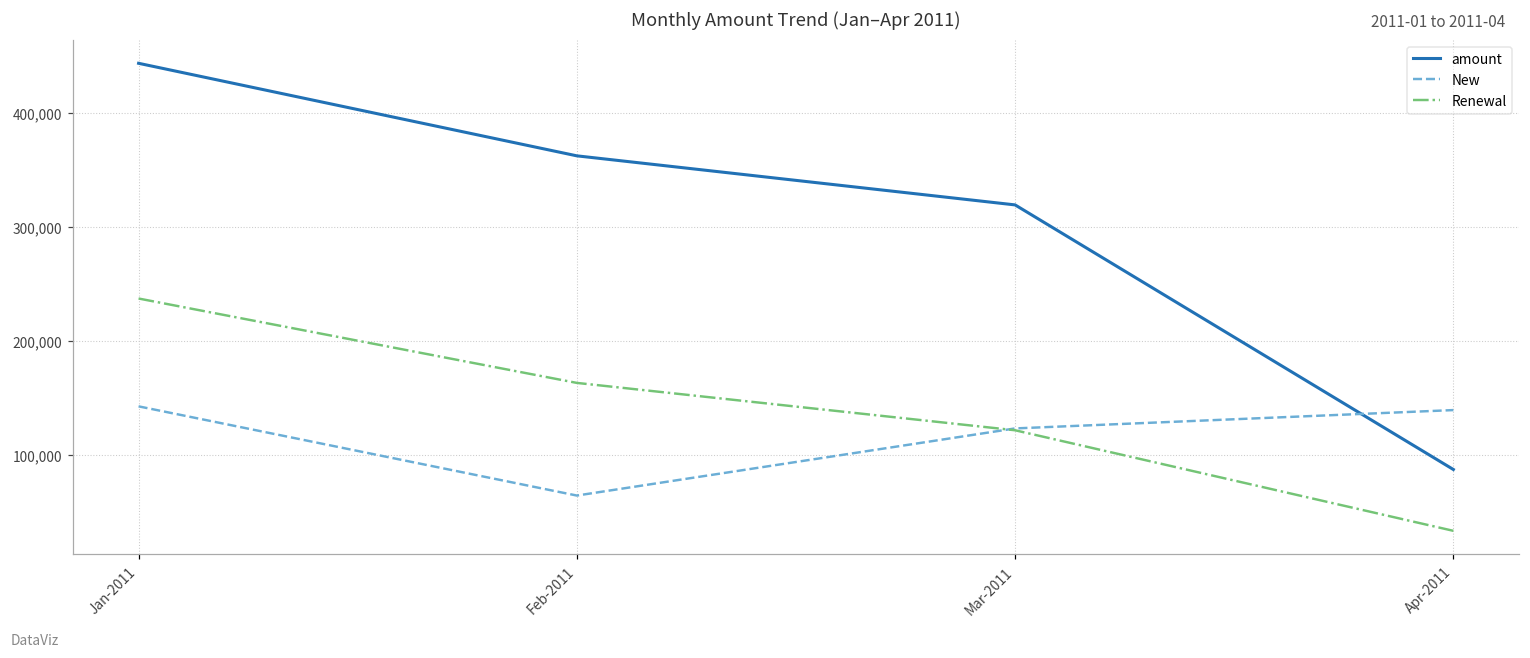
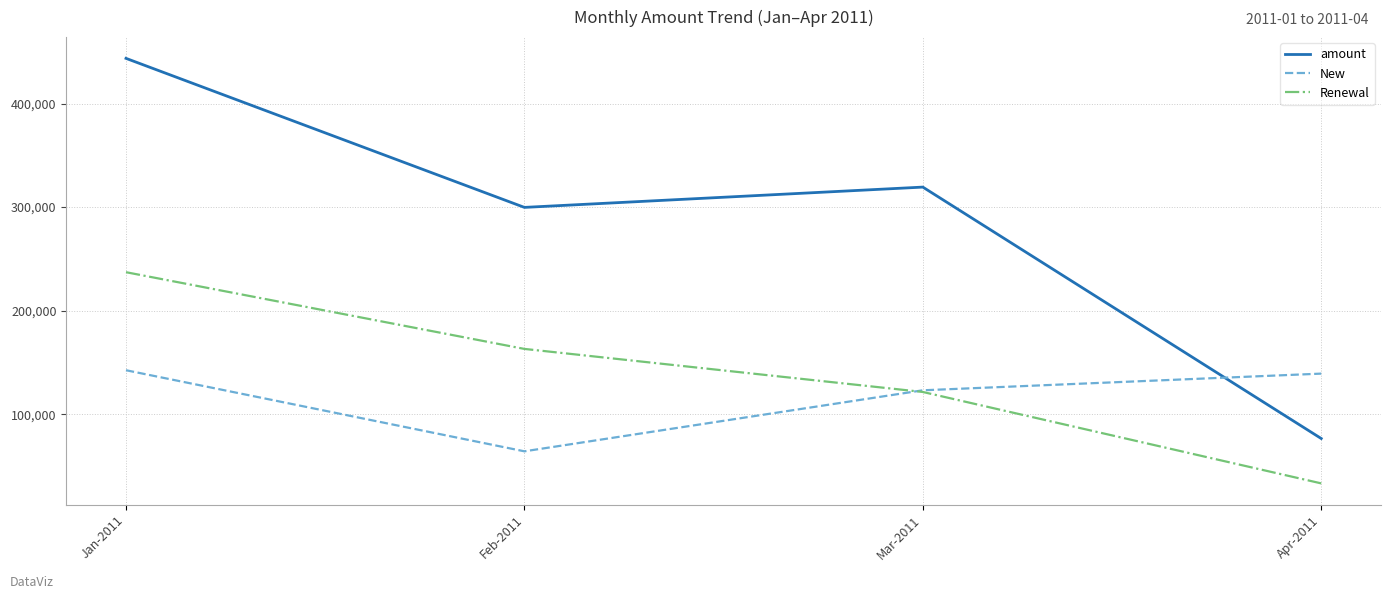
amount, Feb-2011: 362,000 -> 300,000
amount, Apr-2011: 87,000 -> 77,000
